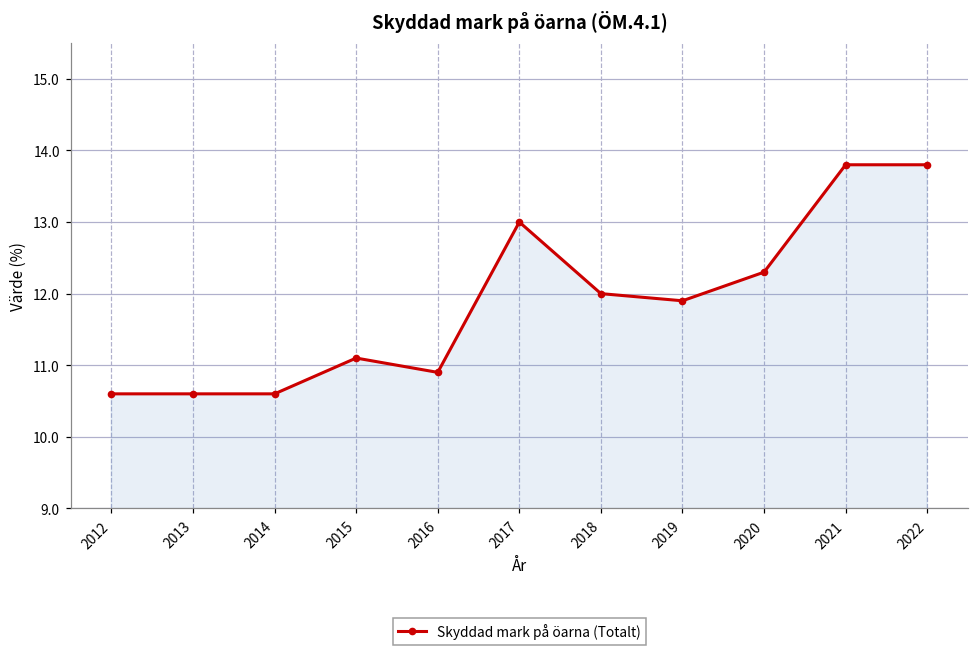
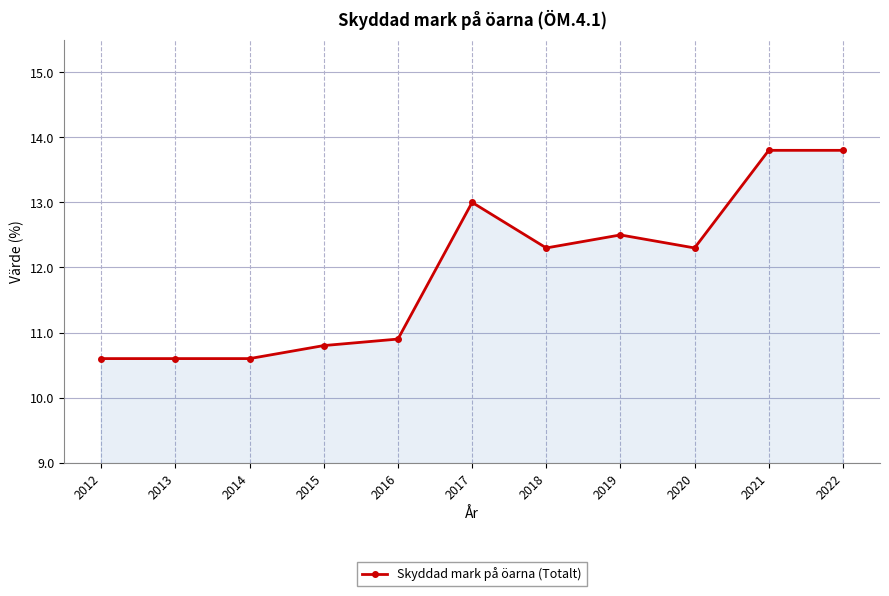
2015: 11.1 -> 10.8
2018: 12.0 -> 12.3
2019: 11.9 -> 12.5
